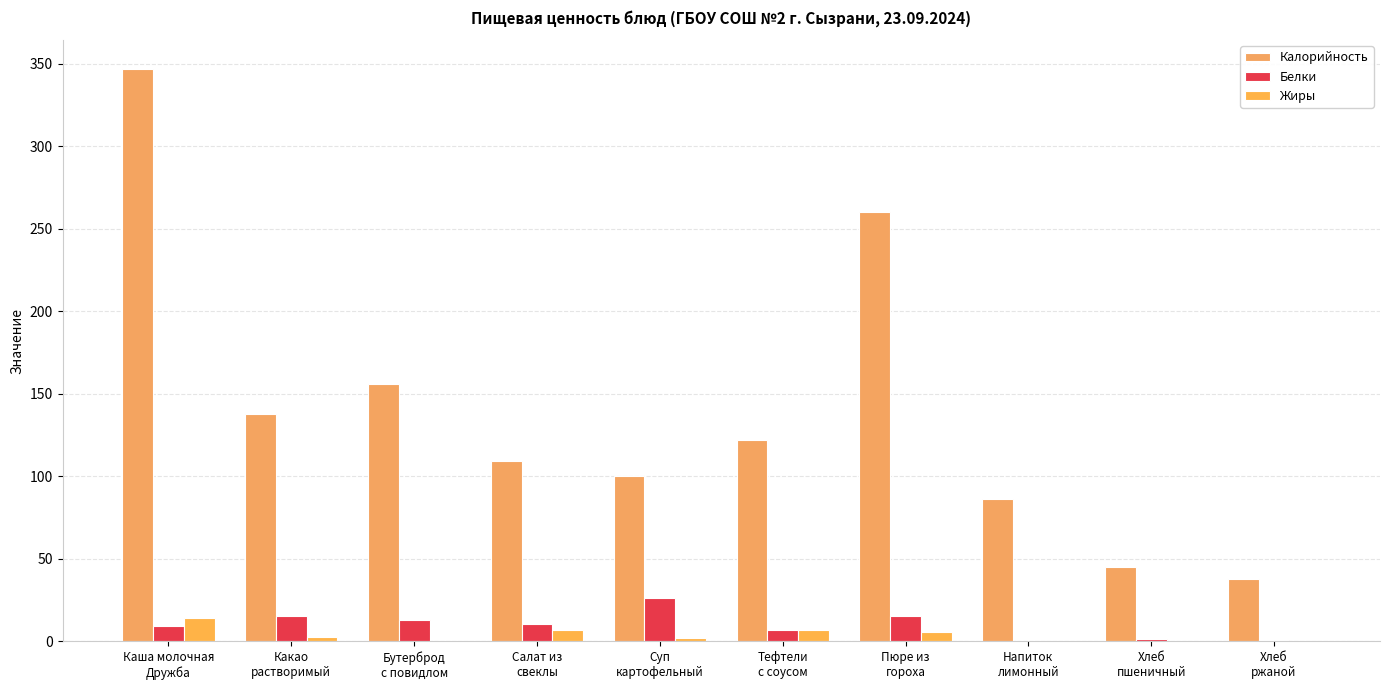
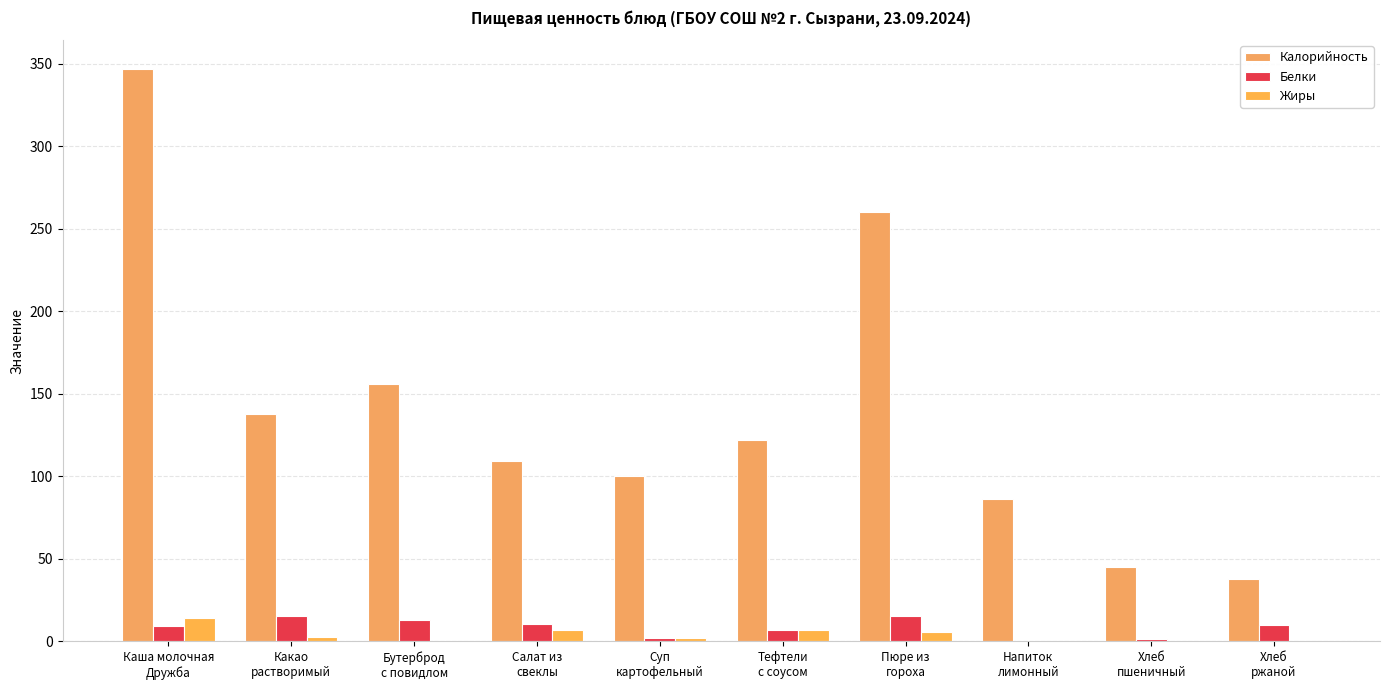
Белки, Суп картофельный: 27 -> 2
Белки, Хлеб ржаной: 1 -> 10
